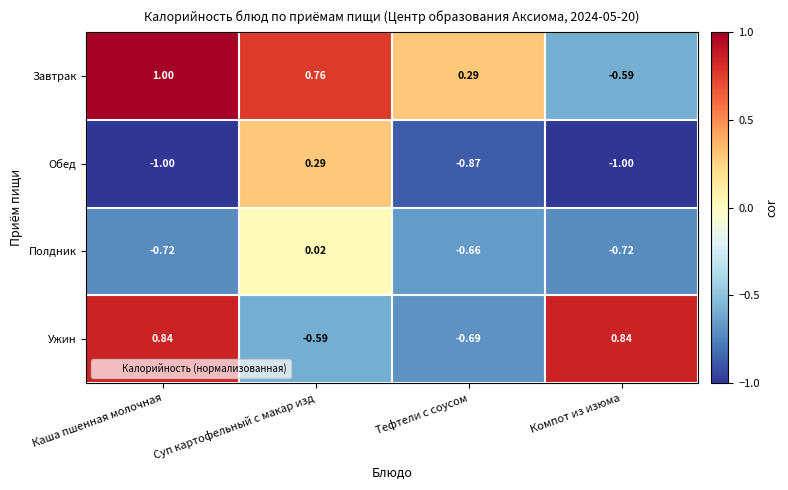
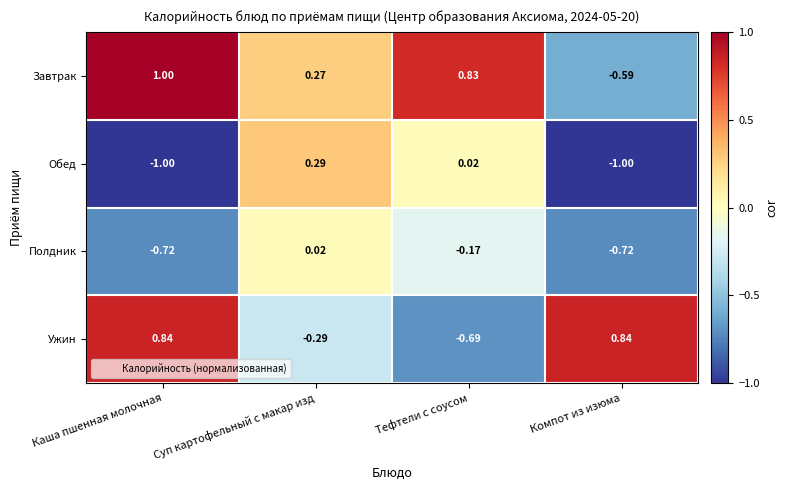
Завтрак, Суп картофельный с макар изд: 0.76 -> 0.27
Завтрак, Тефтели с соусом: 0.29 -> 0.83
Обед, Тефтели с соусом: -0.87 -> 0.02
Полдник, Тефтели с соусом: -0.66 -> -0.17
Ужин, Суп картофельный с макар изд: -0.59 -> -0.29
